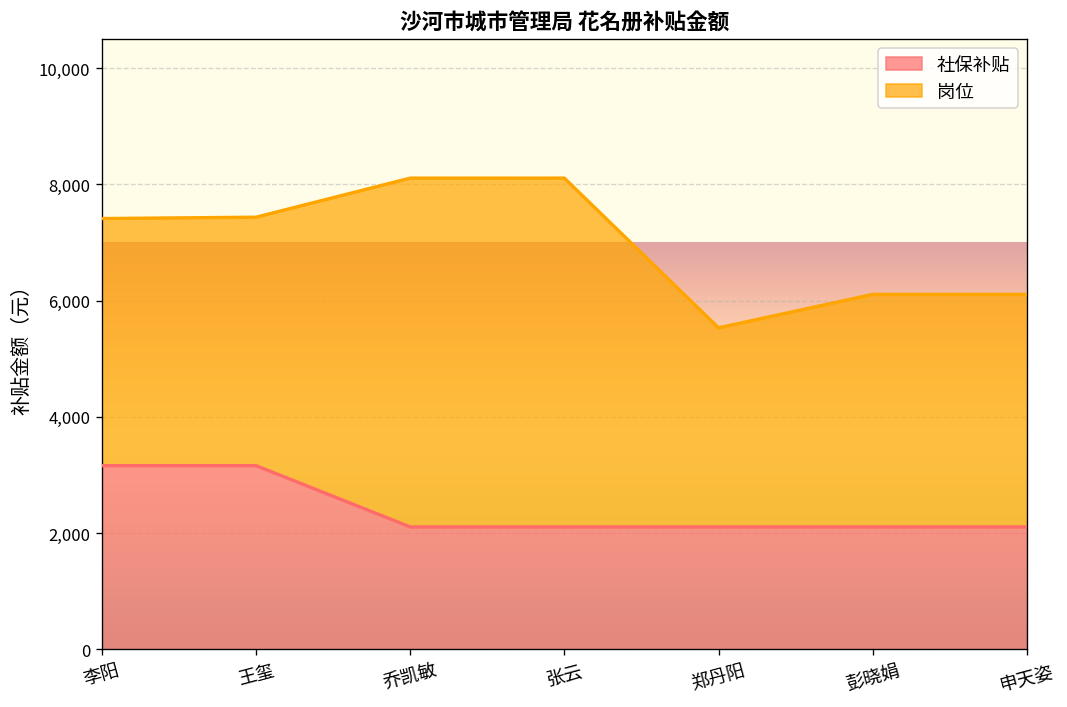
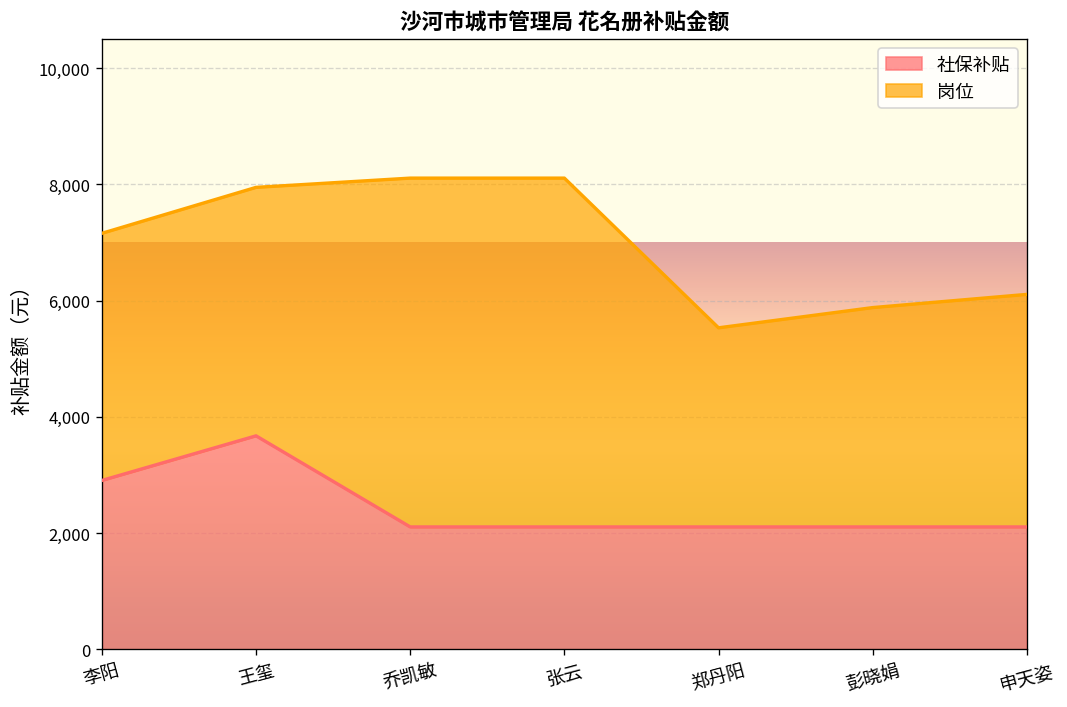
社保补贴, 李阳: 3,200 -> 2,900
社保补贴, 王玺: 3,200 -> 3,700
岗位, 彭晓娟: 4,000 -> 3,800
